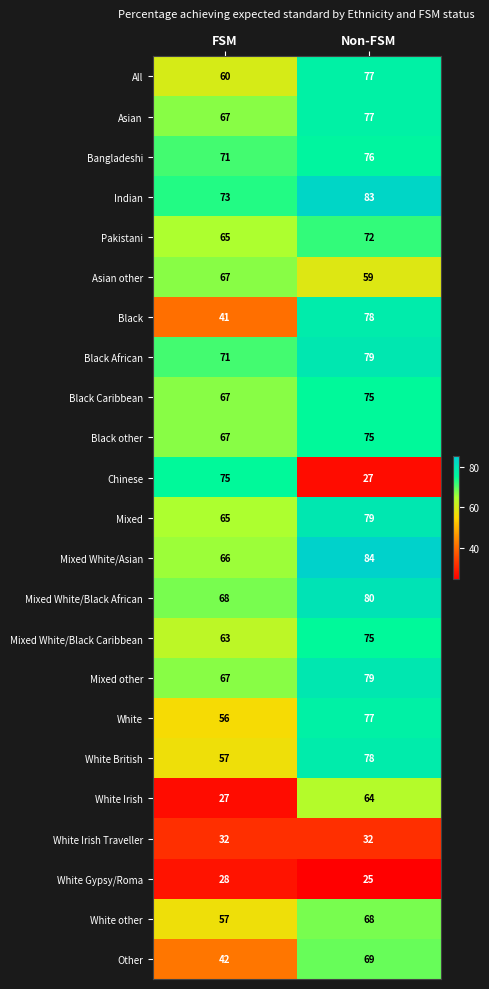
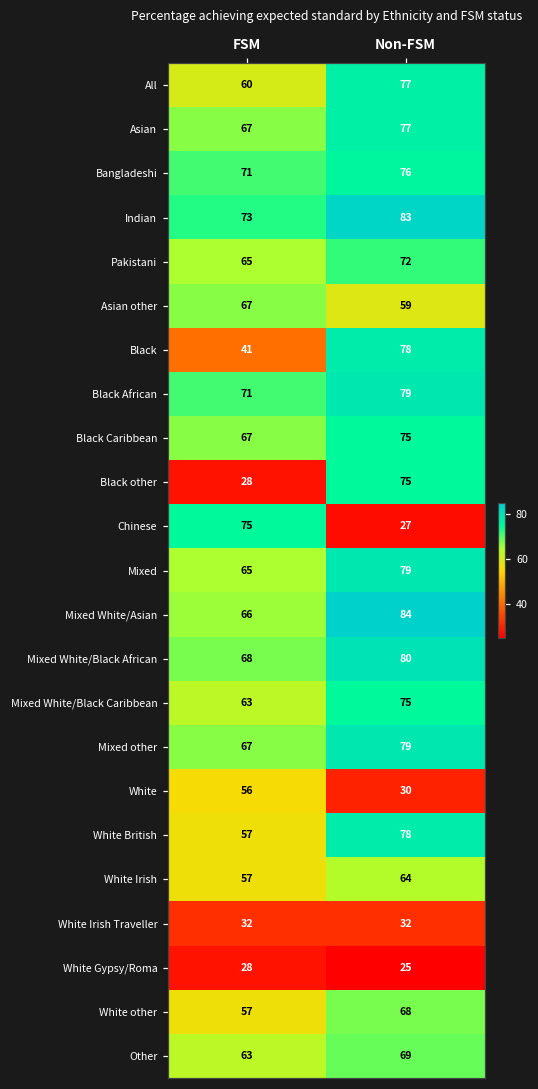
Black other, FSM: 67 -> 28
White, Non-FSM: 77 -> 30
White Irish, FSM: 27 -> 57
Other, FSM: 42 -> 63
